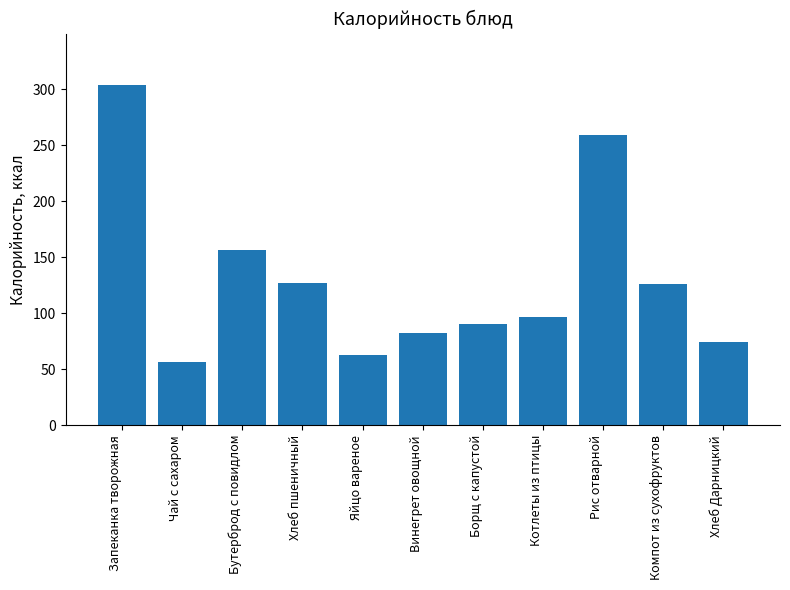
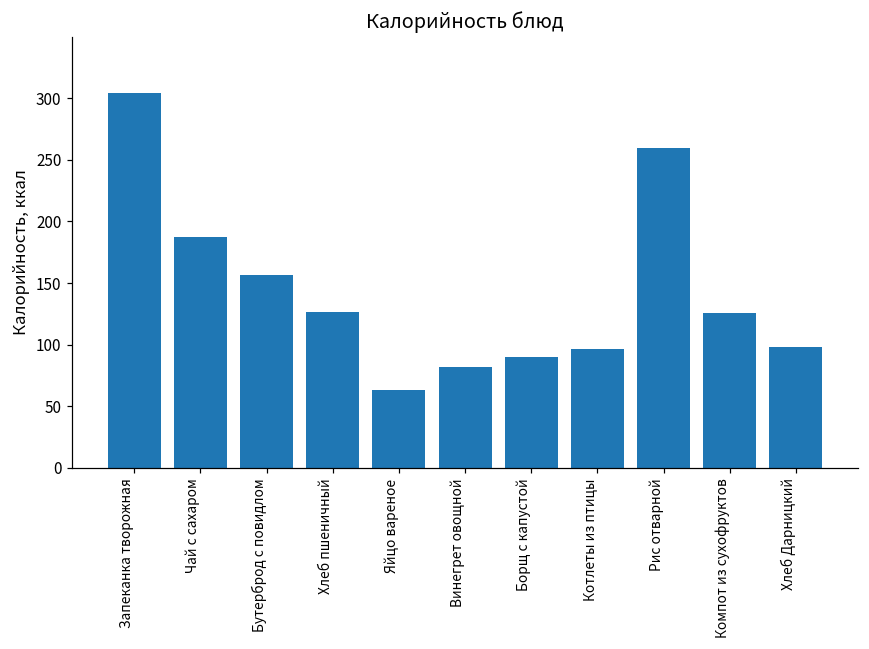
Чай с сахаром: 57 -> 187
Хлеб Дарницкий: 75 -> 98
